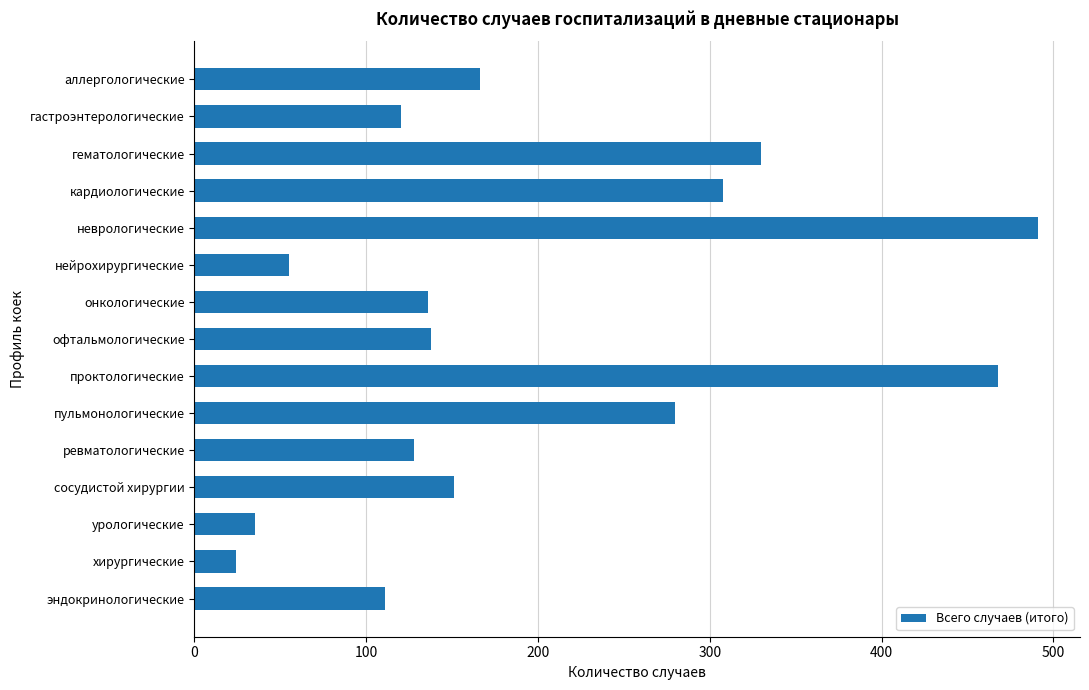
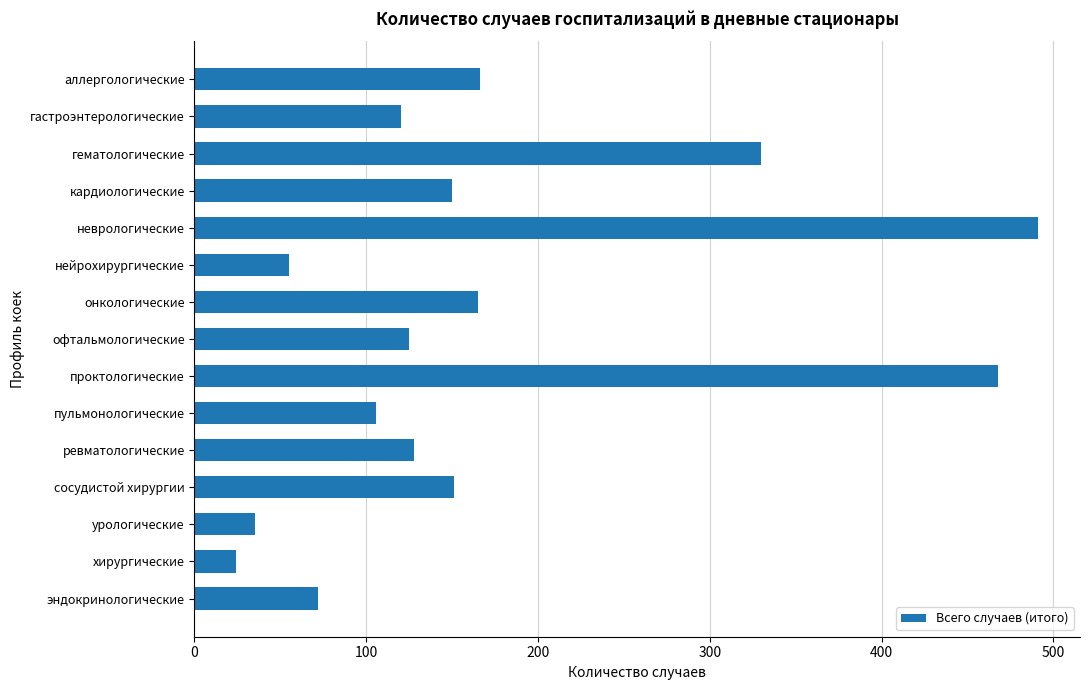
кардиологические: 308 -> 150
онкологические: 136 -> 165
офтальмологические: 138 -> 125
пульмонологические: 280 -> 106
эндокринологические: 111 -> 72
